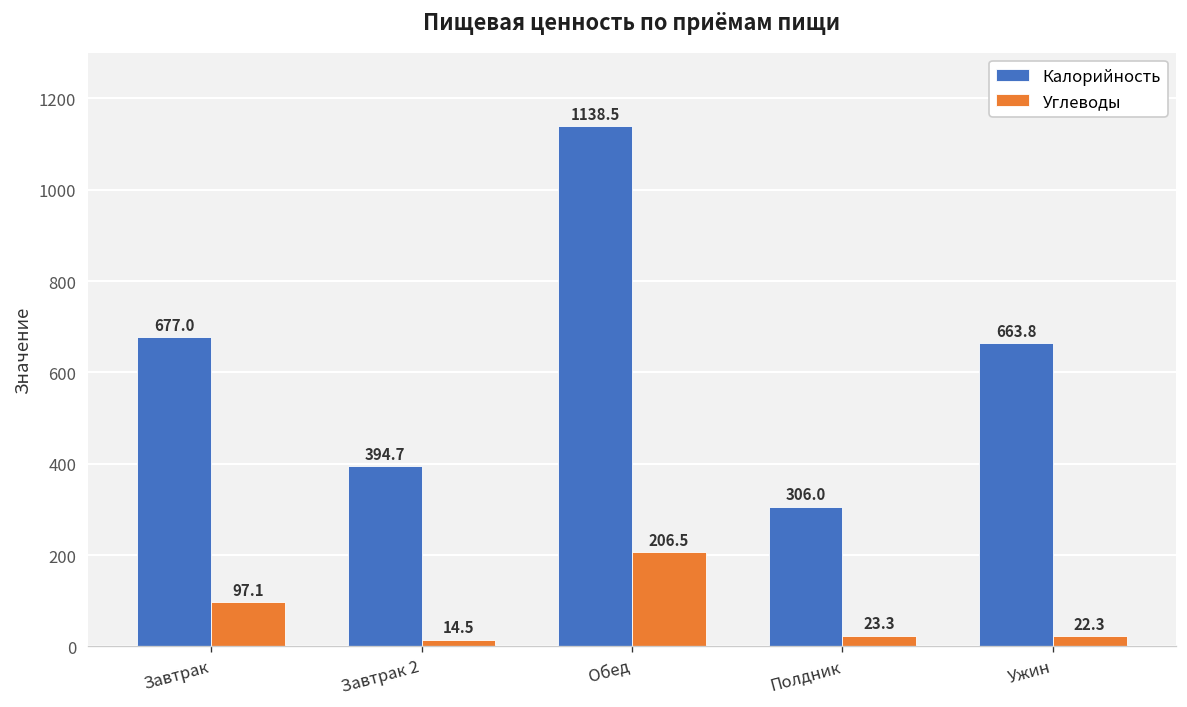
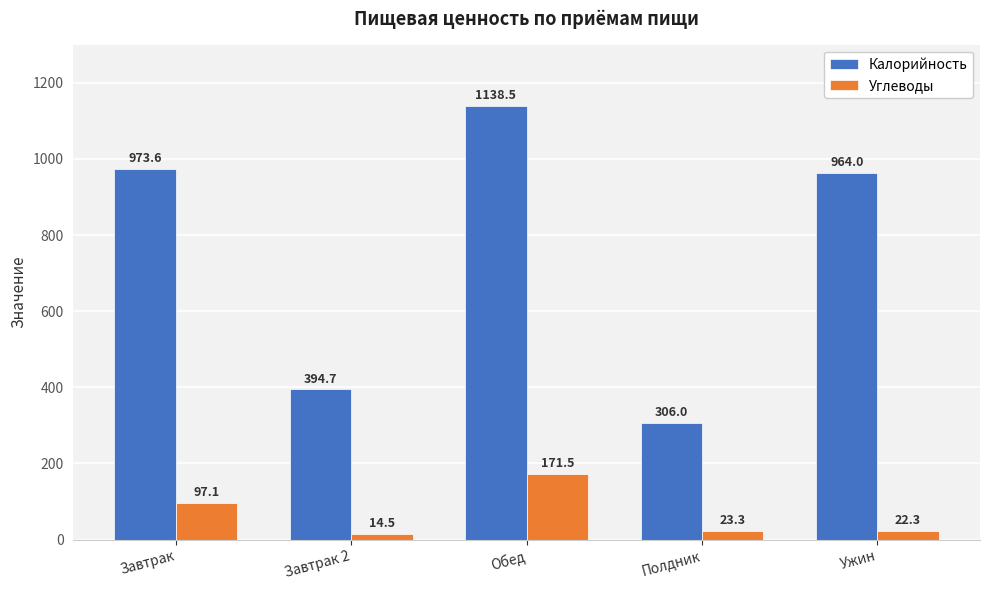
Калорийность, Завтрак: 677.0 -> 973.6
Углеводы, Обед: 206.5 -> 171.5
Калорийность, Ужин: 663.8 -> 964.0
